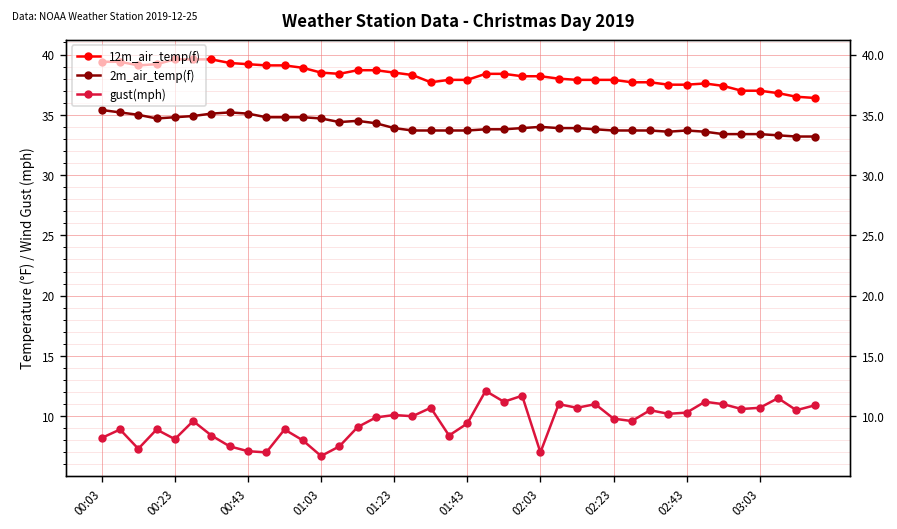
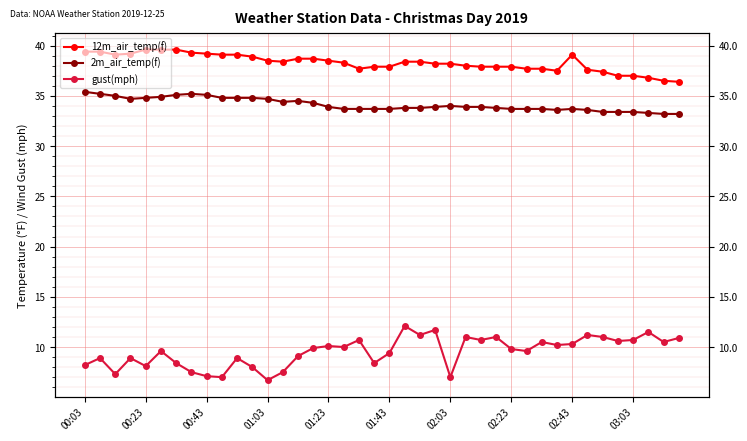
12m_air_temp(f), 02:43: 37.5 -> 39.1
